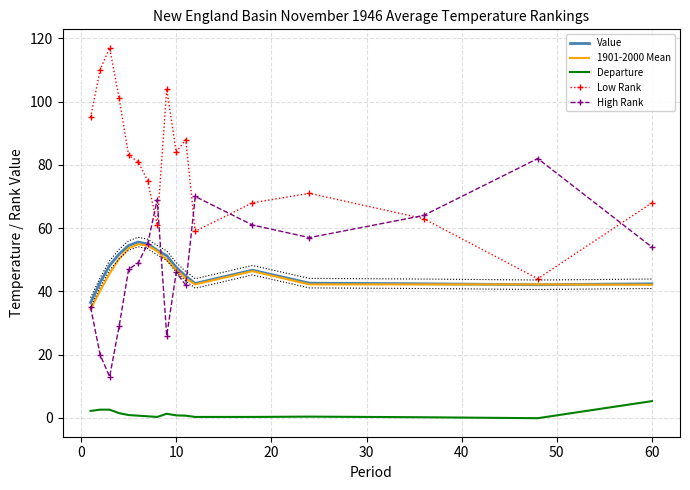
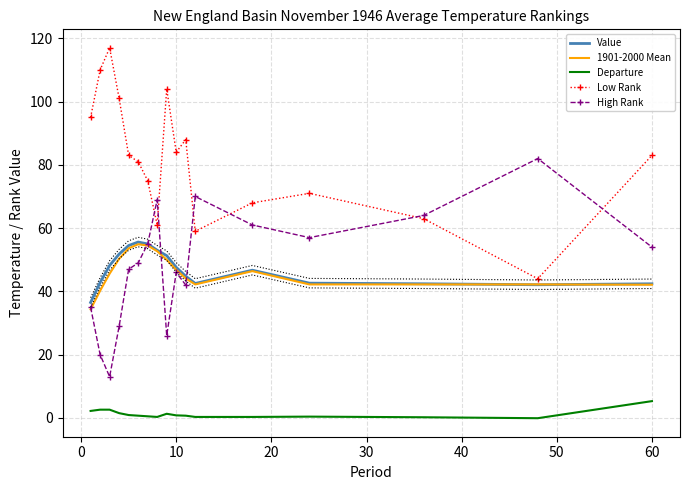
Low Rank, 60: 68 -> 83
